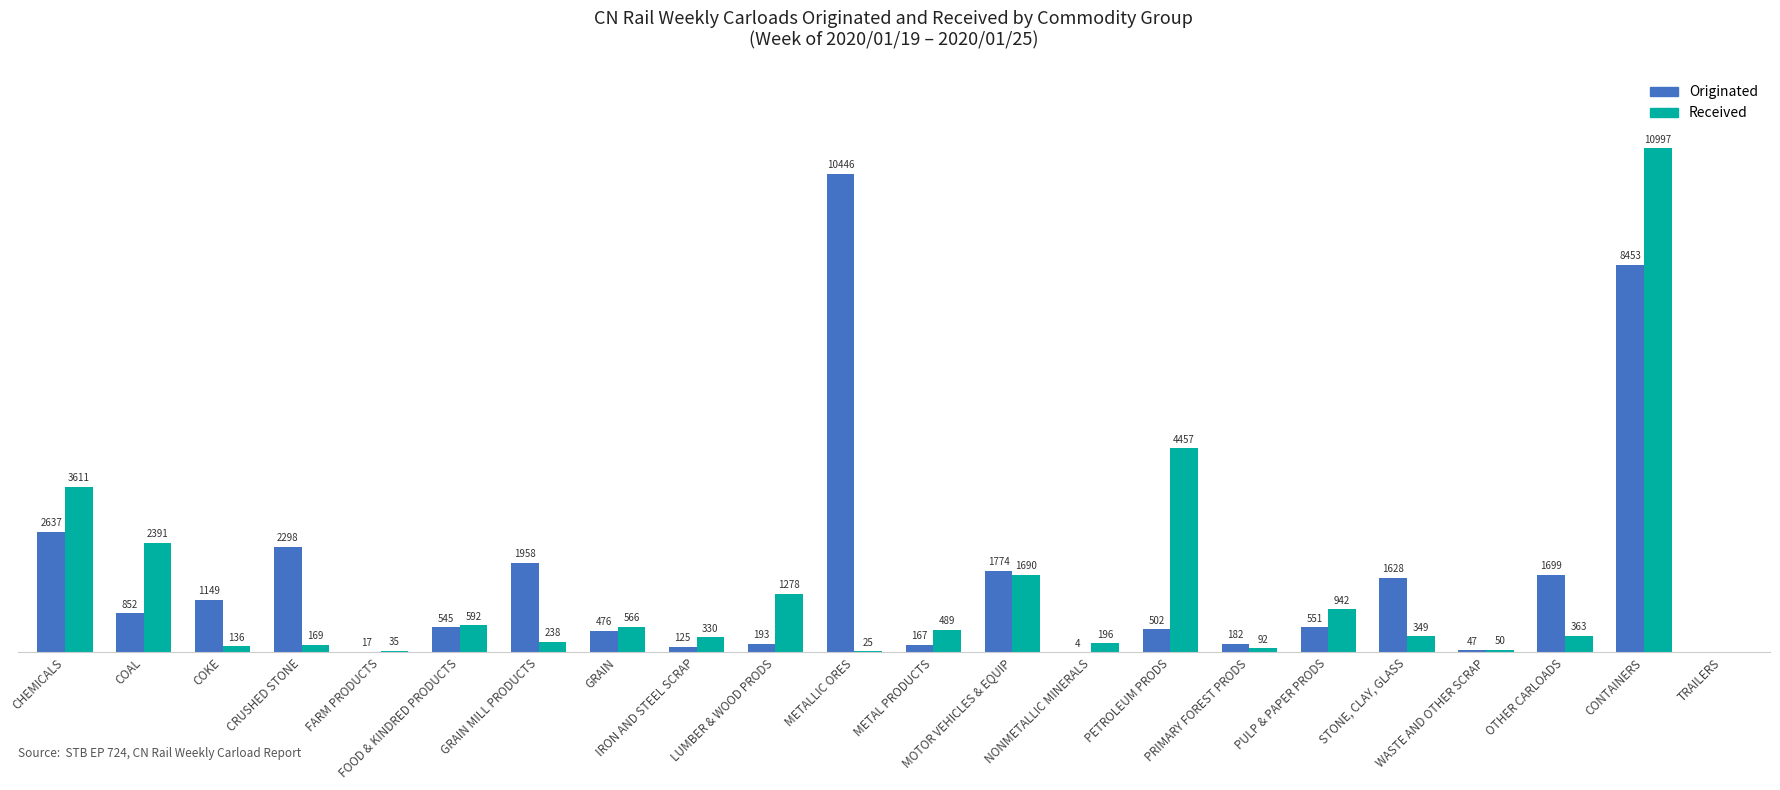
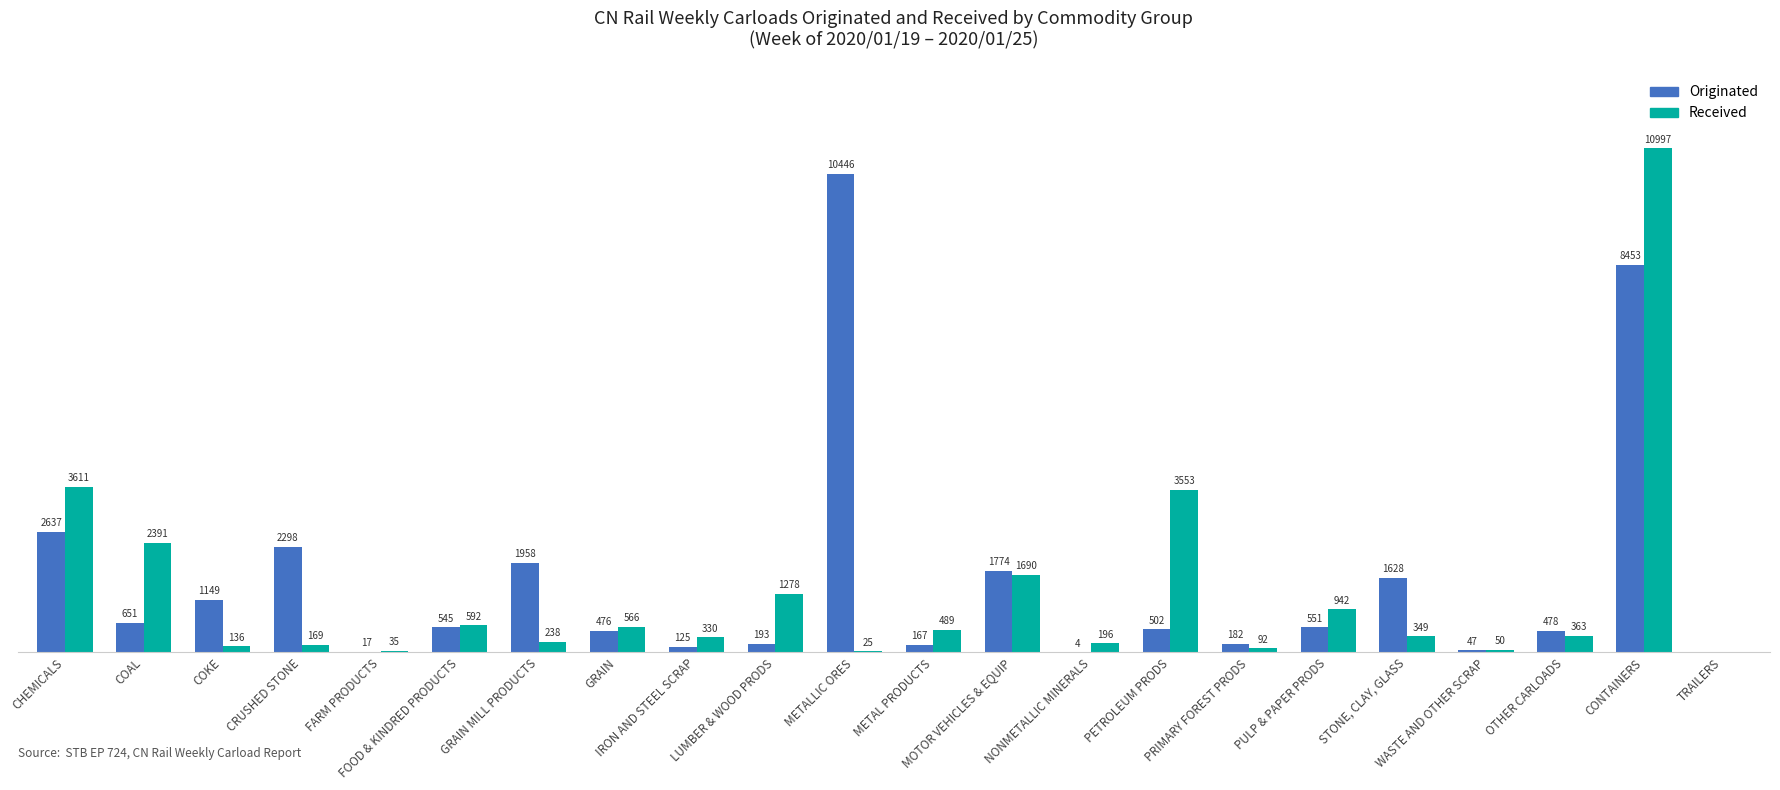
Originated, COAL: 852 -> 651
Received, PETROLEUM PRODS: 4457 -> 3553
Originated, OTHER CARLOADS: 1699 -> 478
